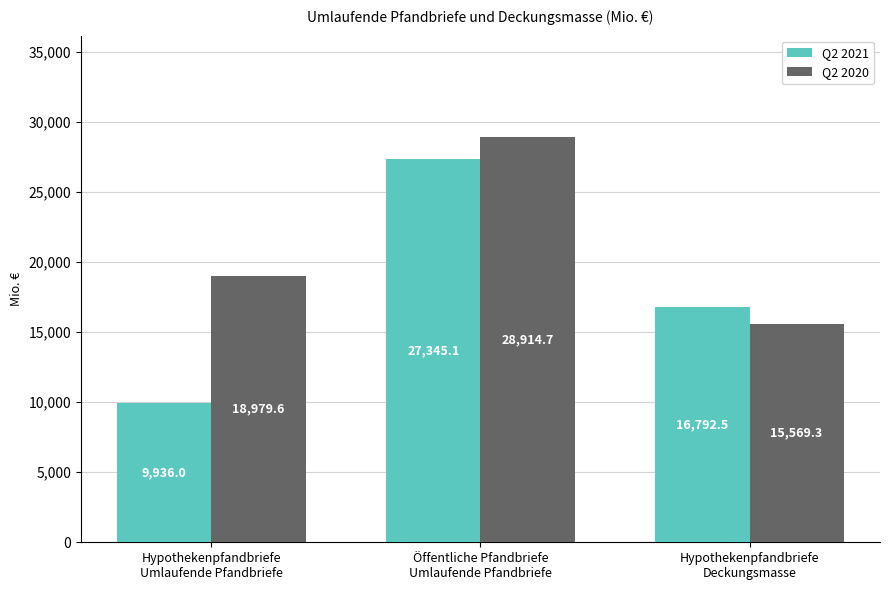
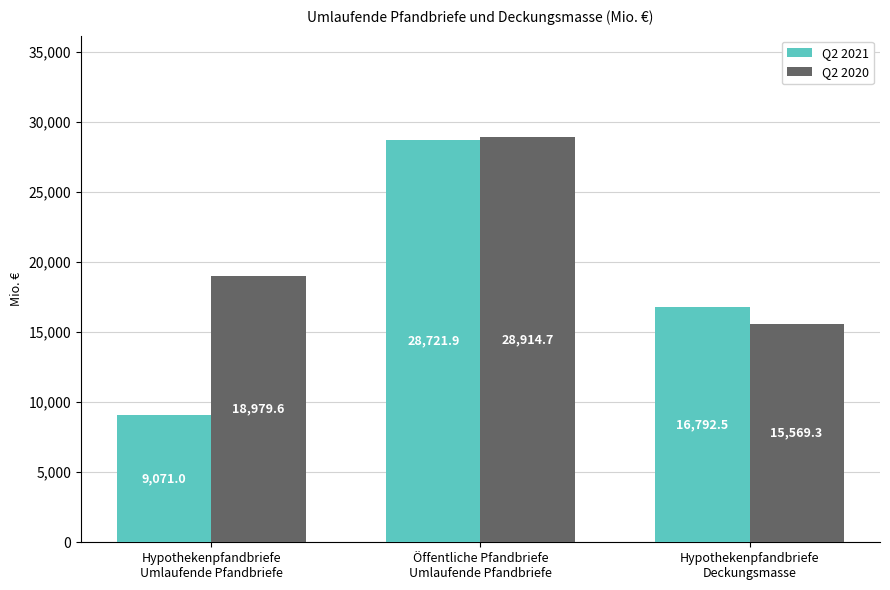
Q2 2021, Hypothekenpfandbriefe Umlaufende Pfandbriefe: 9,936.0 -> 9,071.0
Q2 2021, Öffentliche Pfandbriefe Umlaufende Pfandbriefe: 27,345.1 -> 28,721.9
